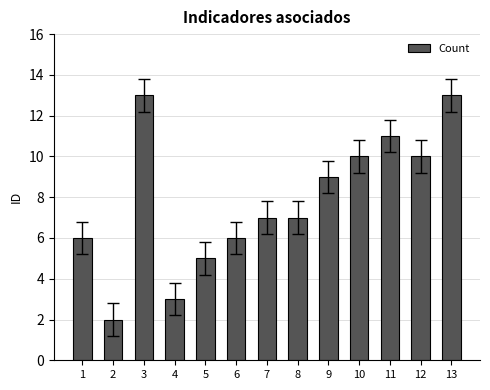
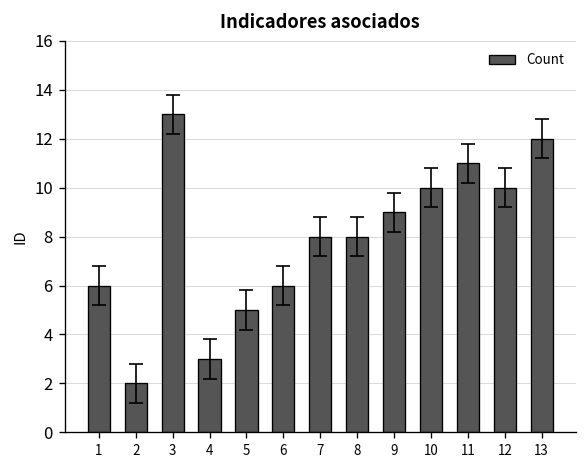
Count, 7: 7 -> 8
Count, 8: 7 -> 8
Count, 13: 13 -> 12
